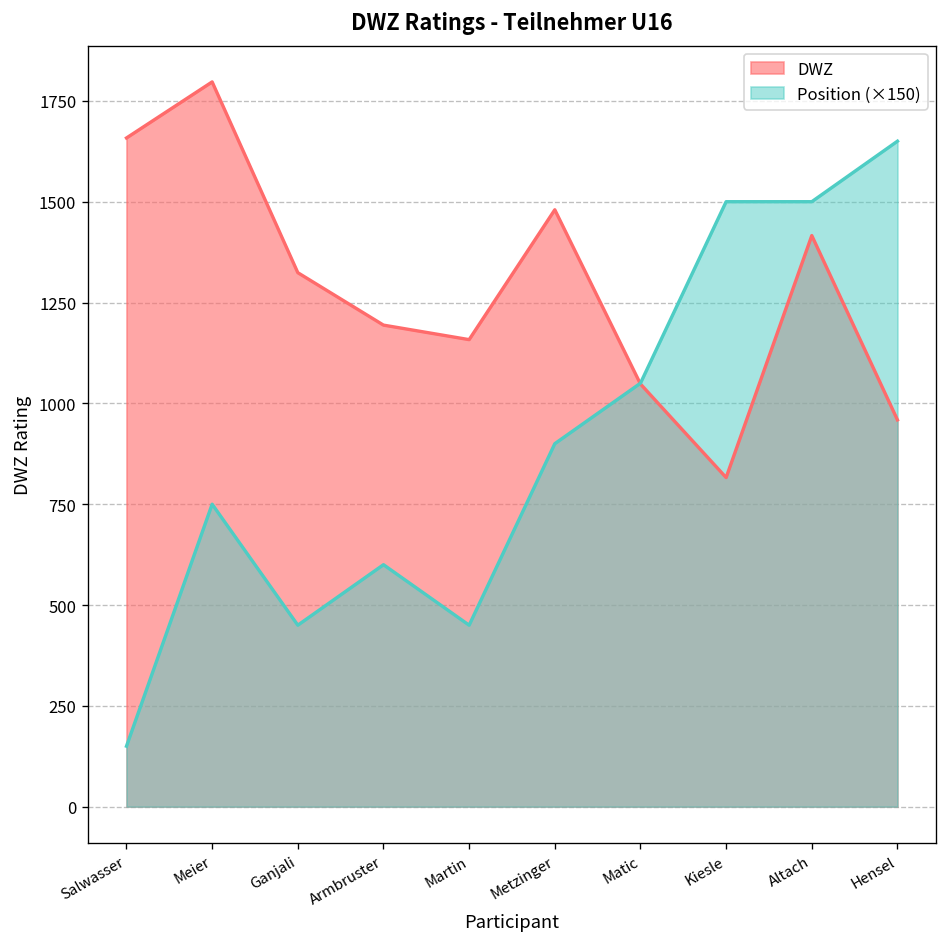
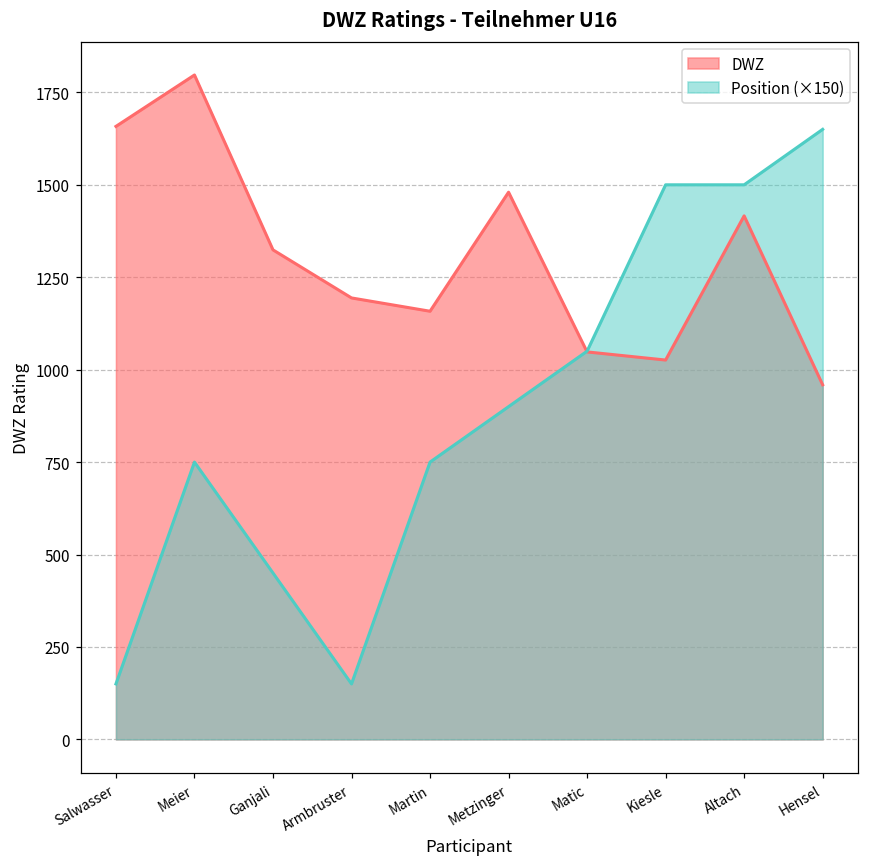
Position (×150), Armbruster: 600 -> 150
Position (×150), Martin: 450 -> 750
DWZ, Kiesle: 820 -> 1030
